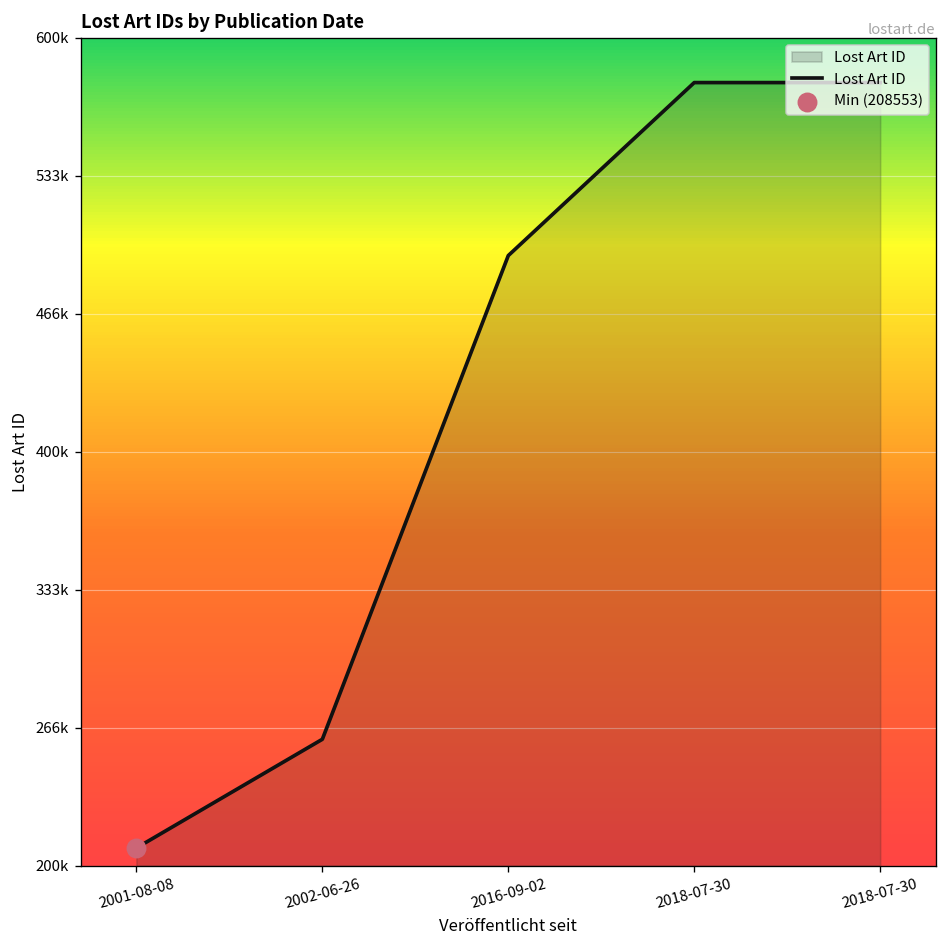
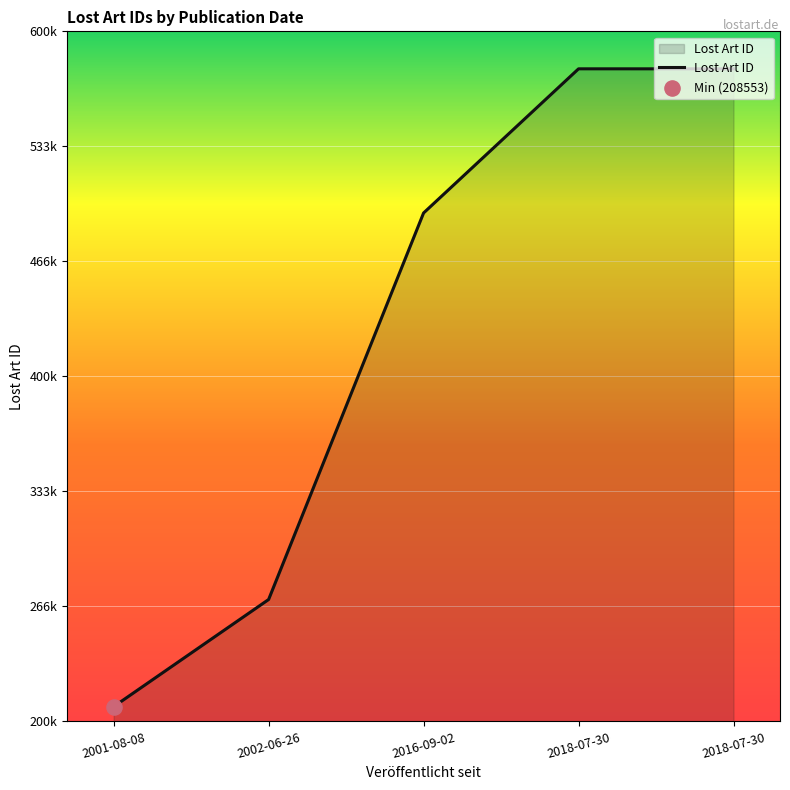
Lost Art ID, 2002-06-26: 261000 -> 271000
